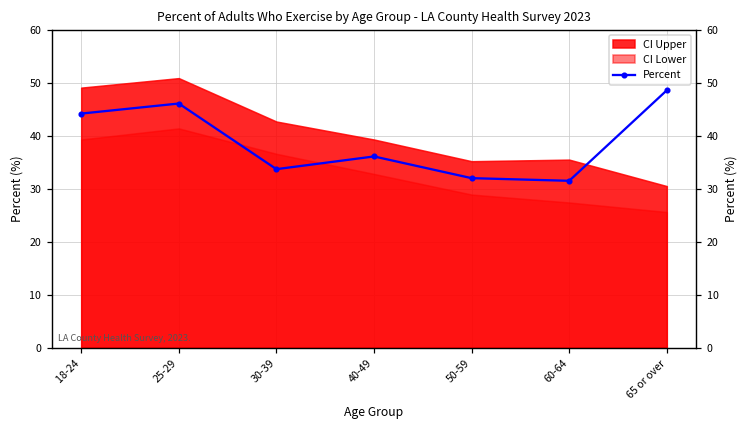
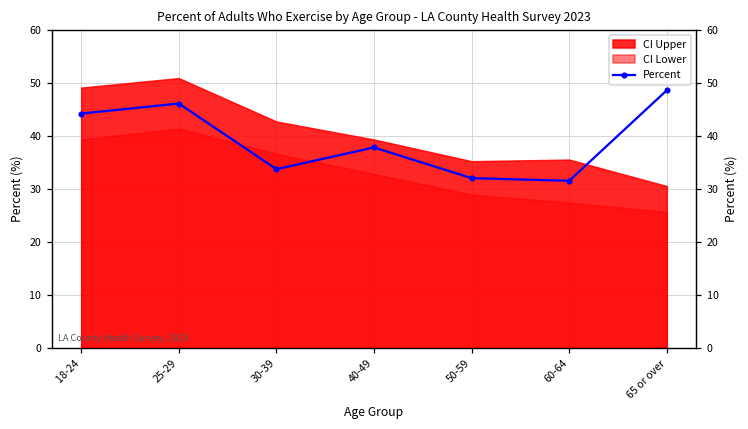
Percent, 40-49: 36 -> 38
